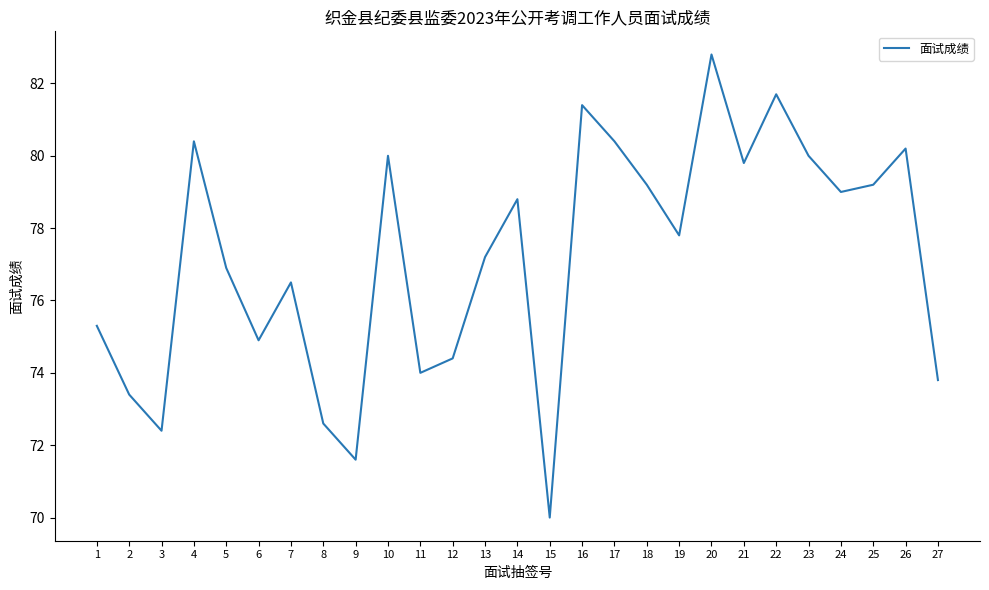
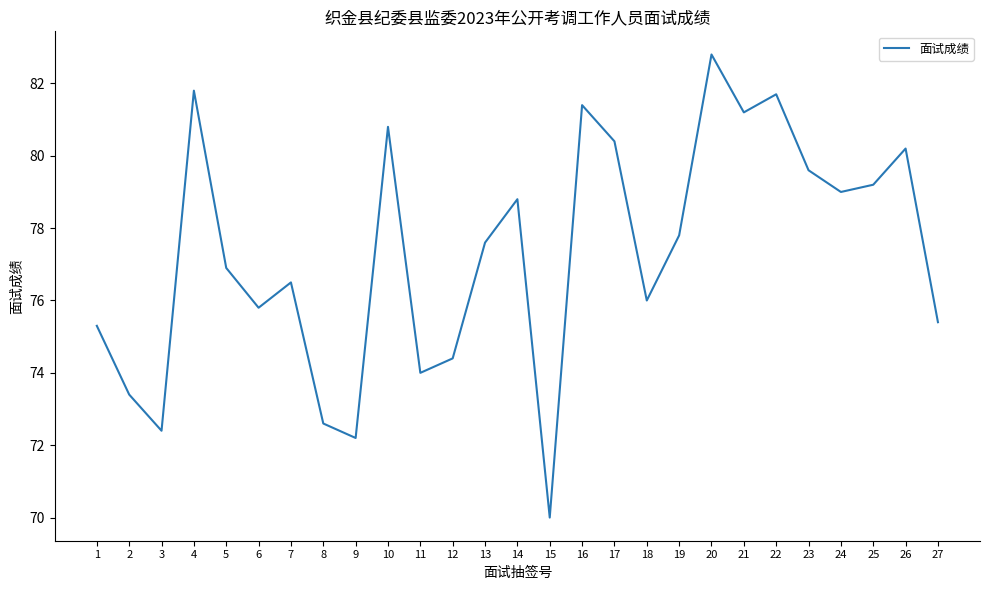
4: 80.4 -> 81.8
6: 74.9 -> 75.8
9: 71.6 -> 72.2
10: 80.0 -> 80.8
13: 77.2 -> 77.6
18: 79.2 -> 76.0
21: 79.8 -> 81.2
23: 80.0 -> 79.6
27: 73.8 -> 75.4
